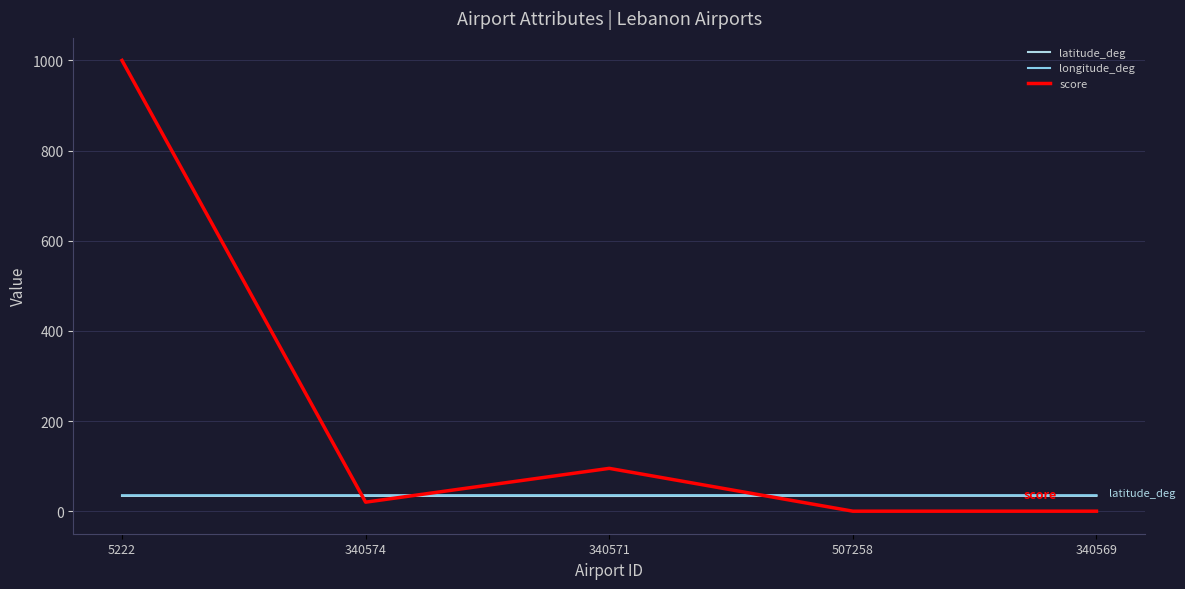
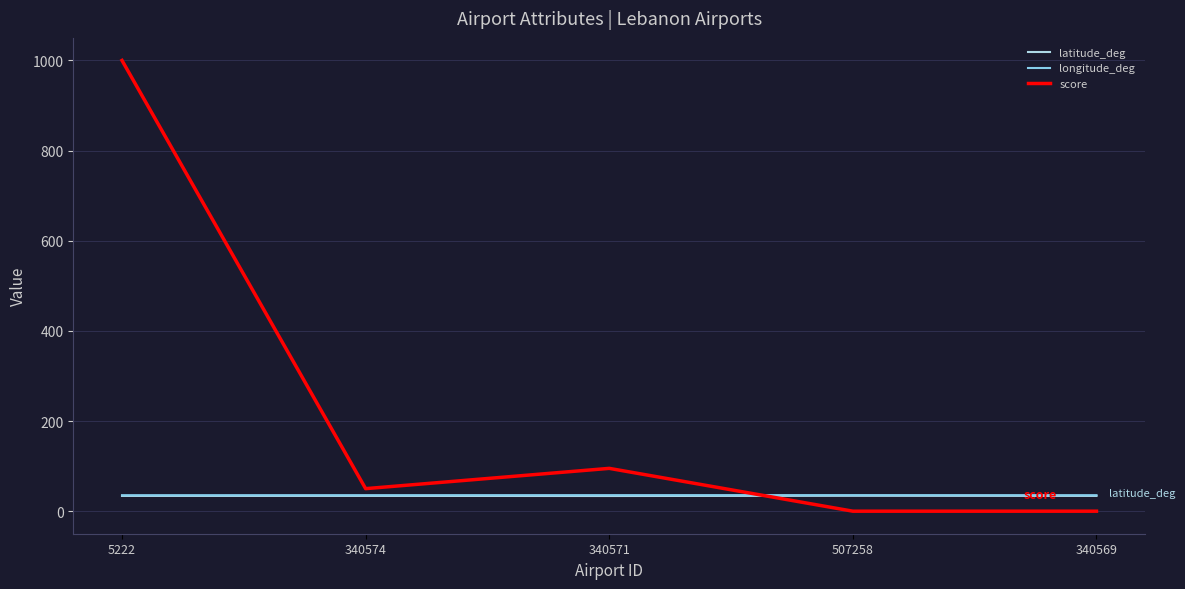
score, 340574: 20 -> 50
